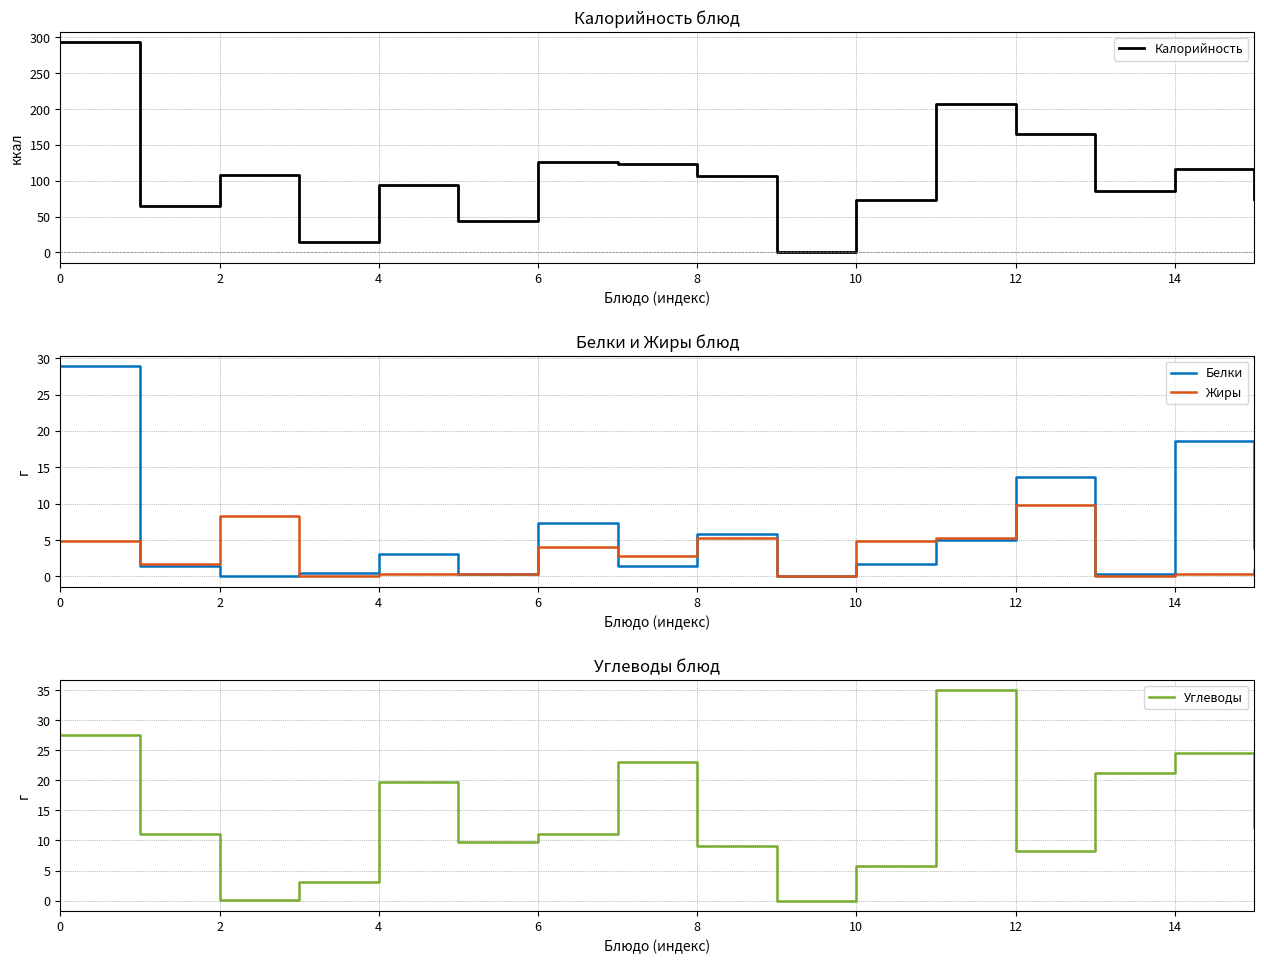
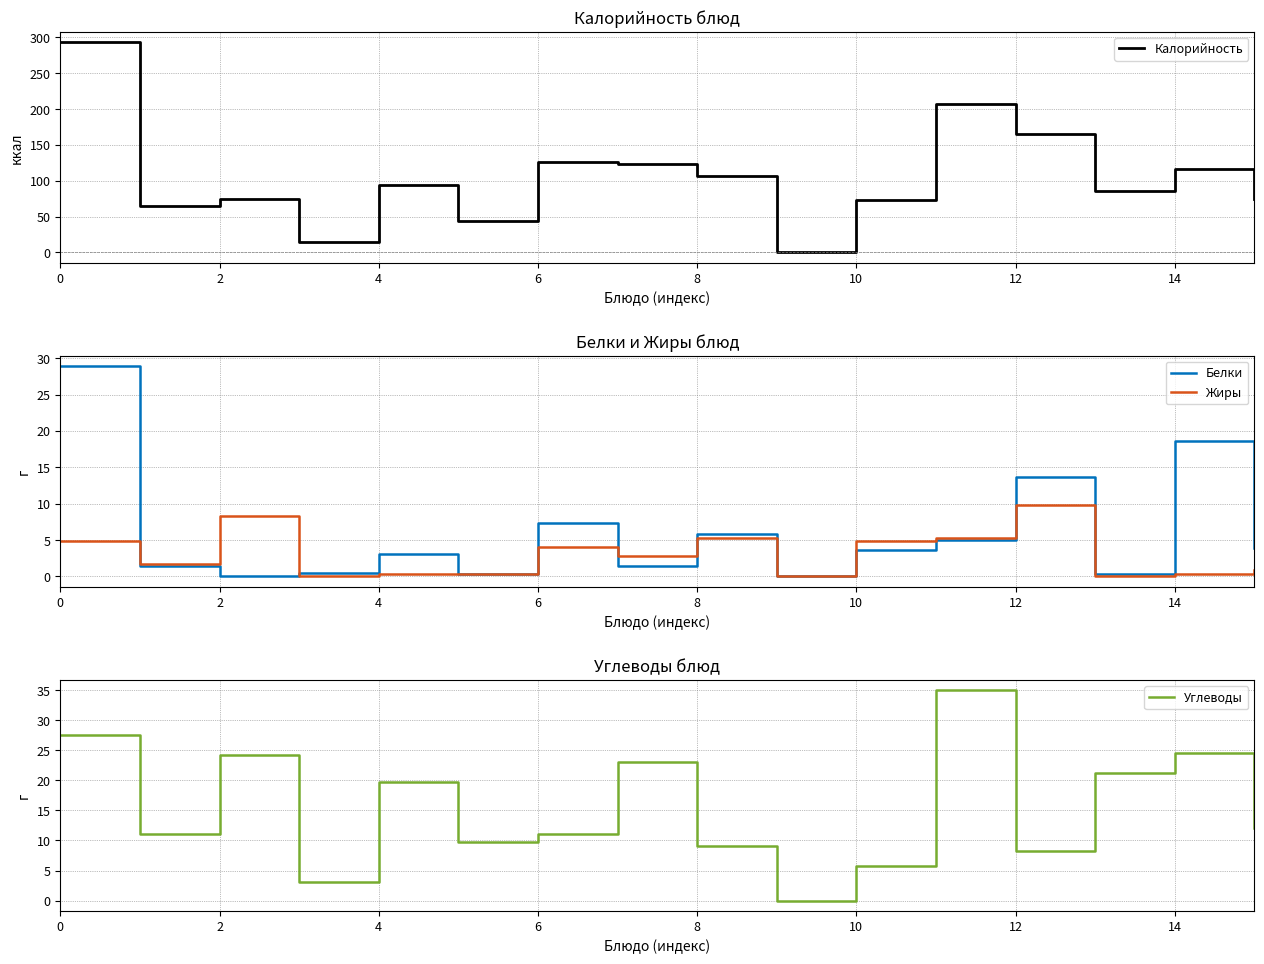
Калорийность блюд, 2: 110 -> 80
Белки и Жиры блюд, Белки, 10: 2 -> 4
Углеводы блюд, 2: 0 -> 24
